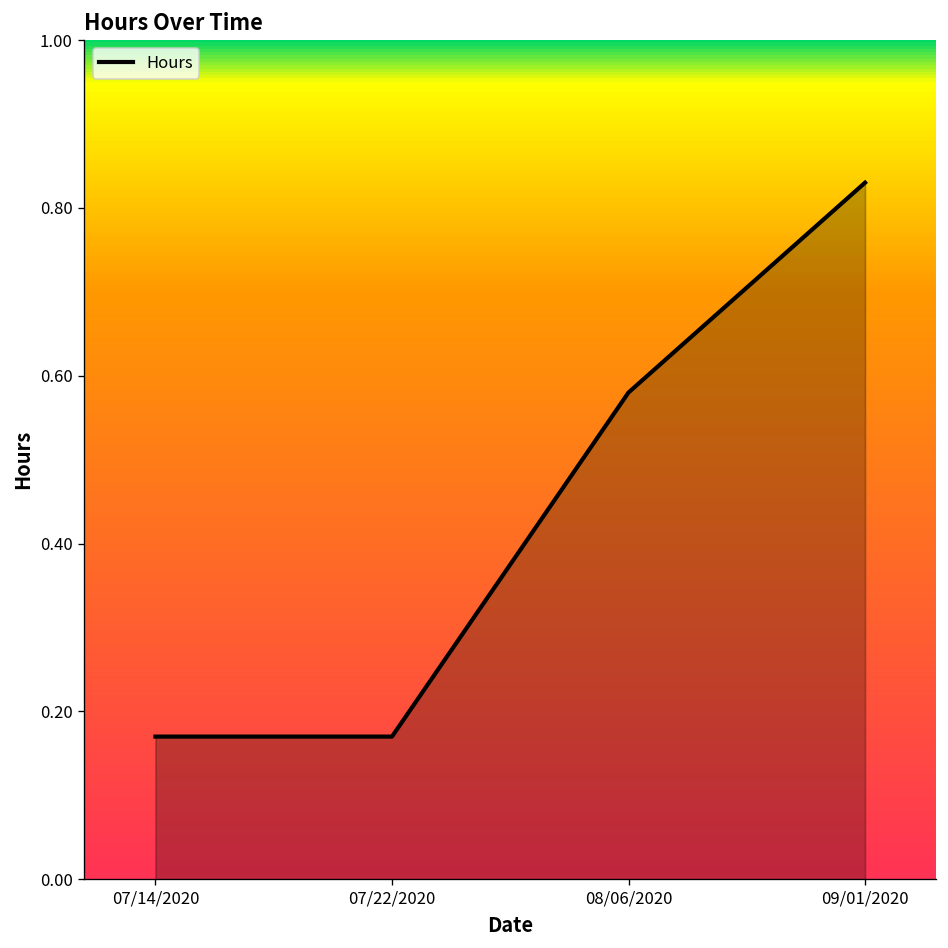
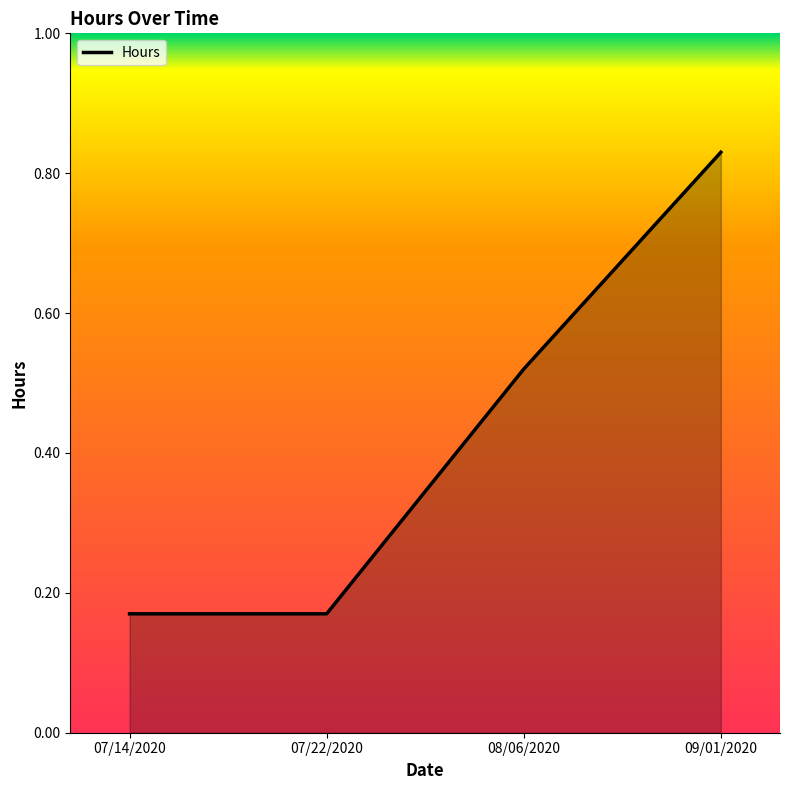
08/06/2020: 0.58 -> 0.52
